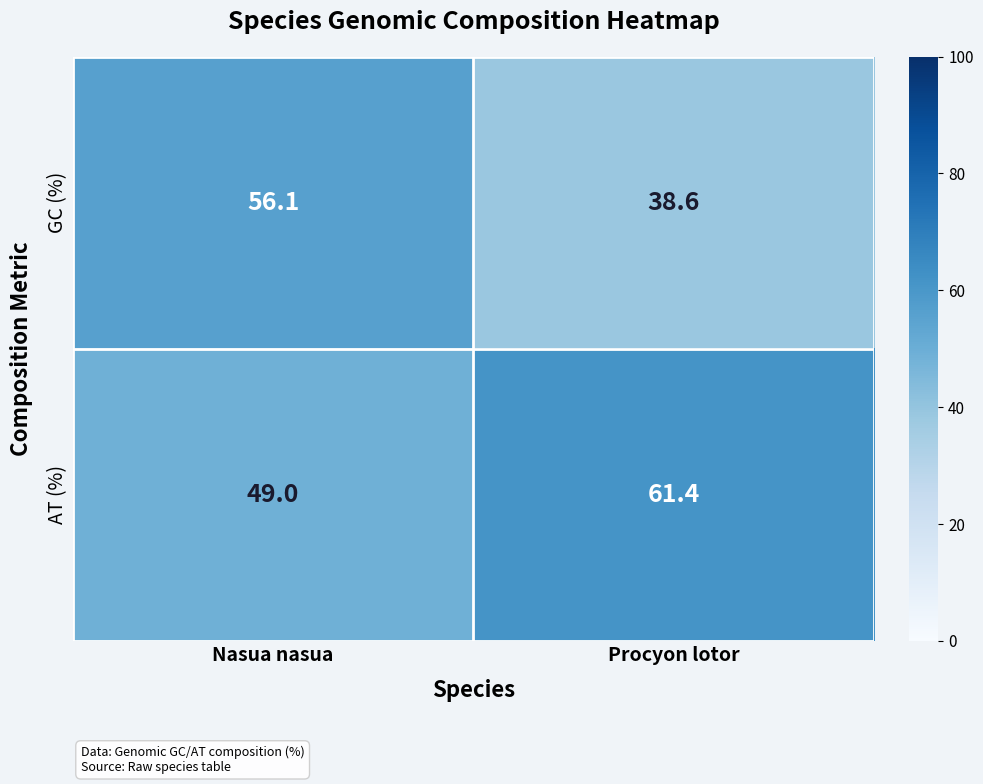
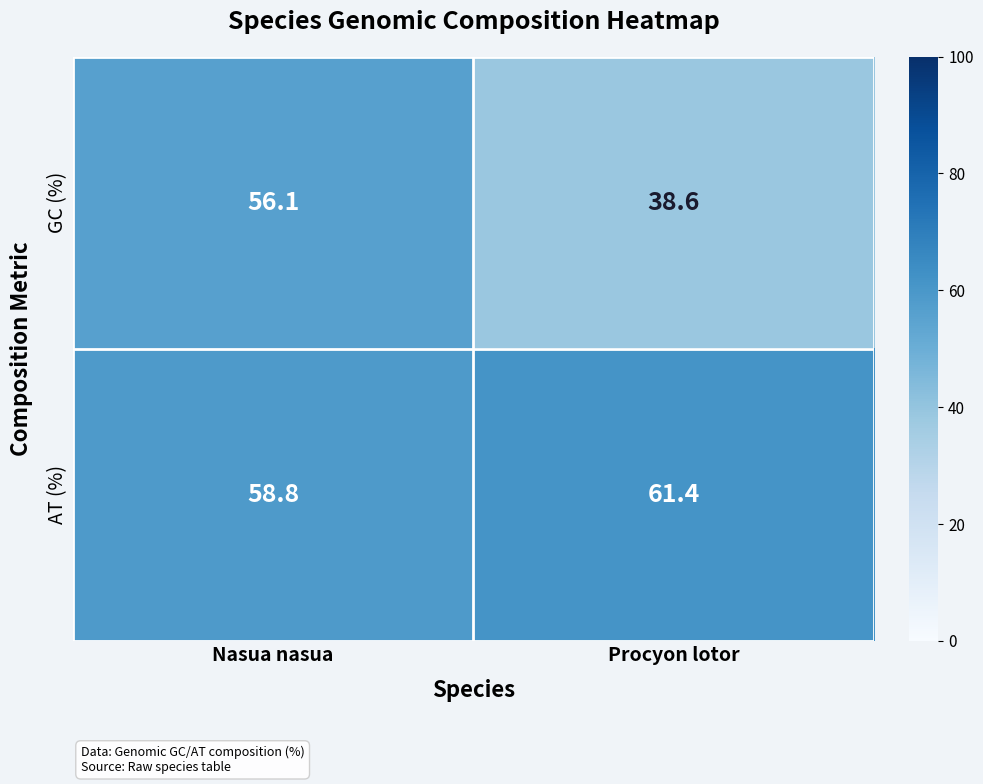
AT (%), Nasua nasua: 49.0 -> 58.8
